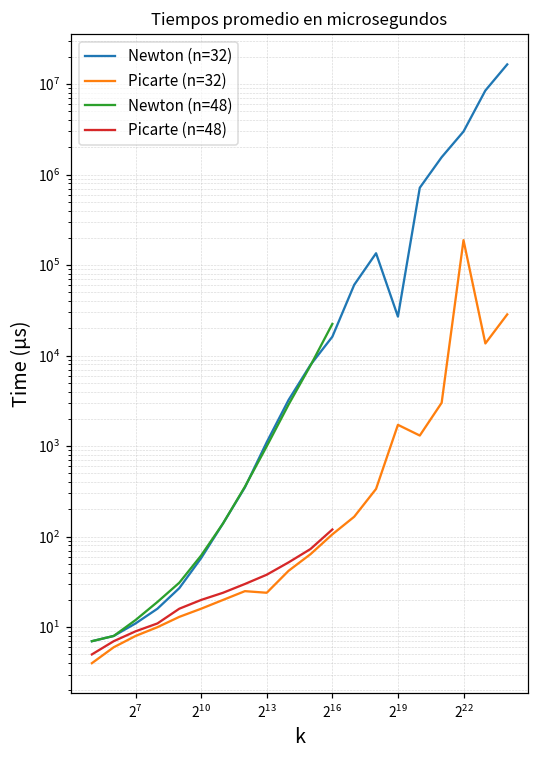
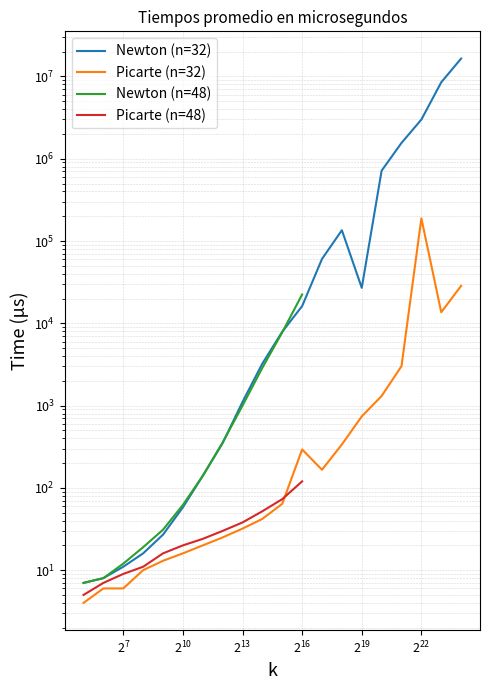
Picarte (n=32), 2^7: 8 -> 6
Picarte (n=32), 2^13: 24 -> 32
Picarte (n=32), 2^16: 110 -> 290
Picarte (n=32), 2^19: 1700 -> 700
